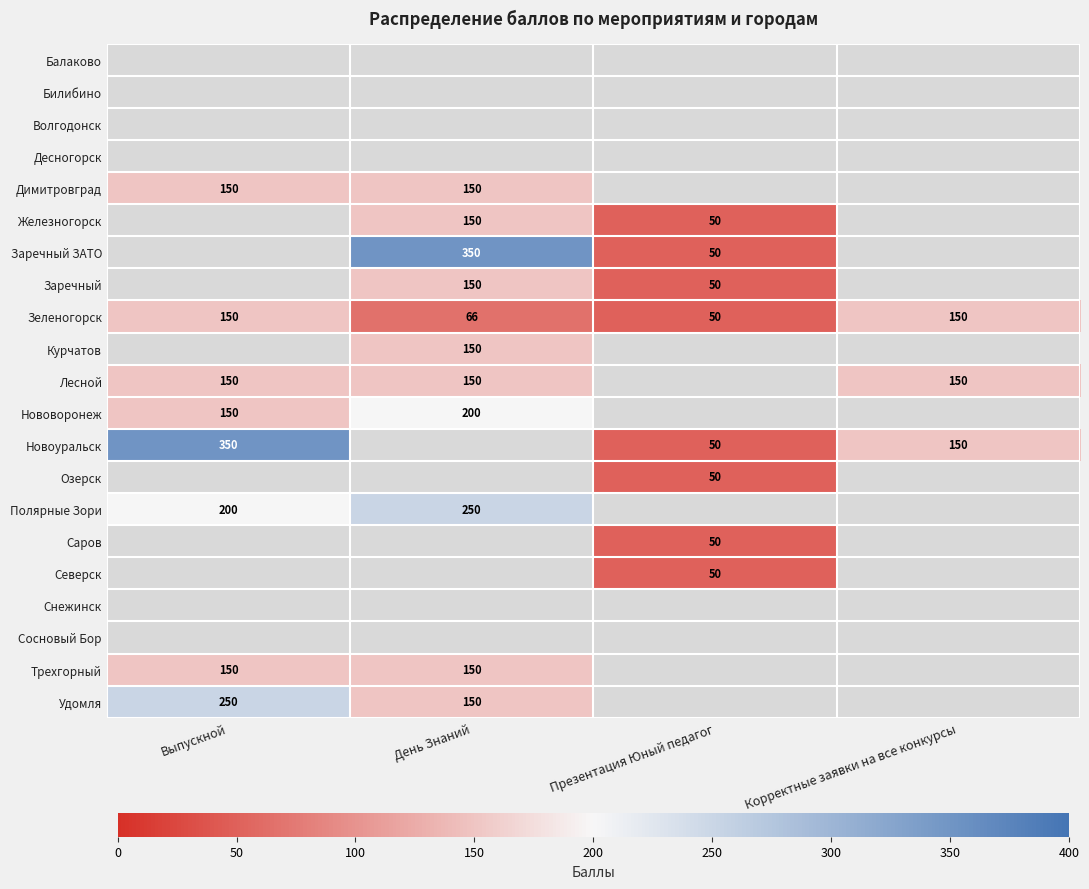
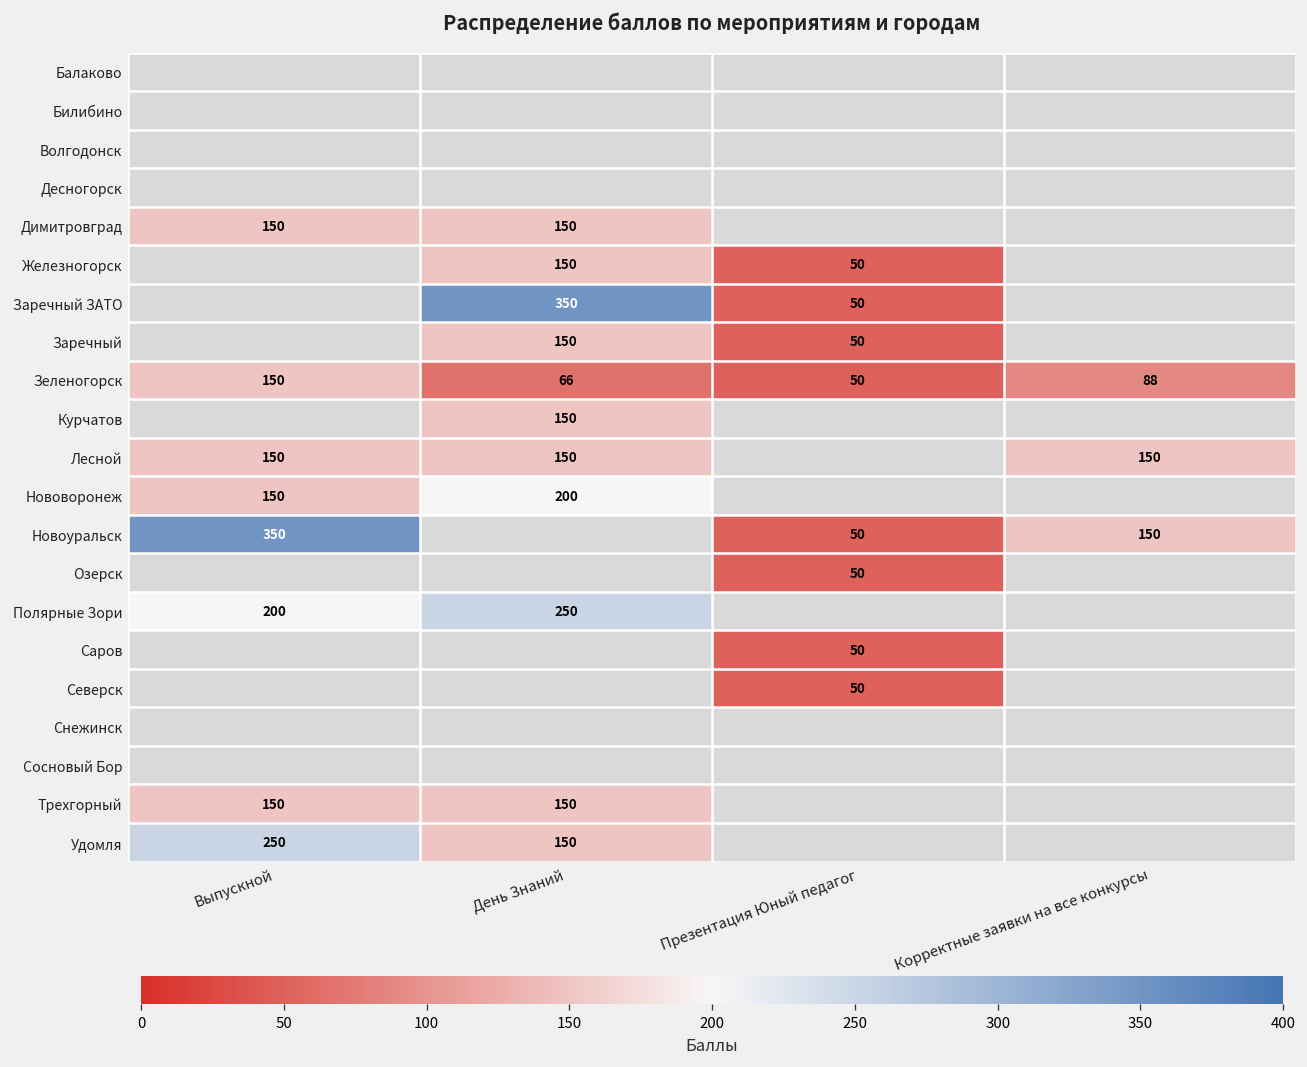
Зеленогорск, Корректные заявки на все конкурсы: 150 -> 88
